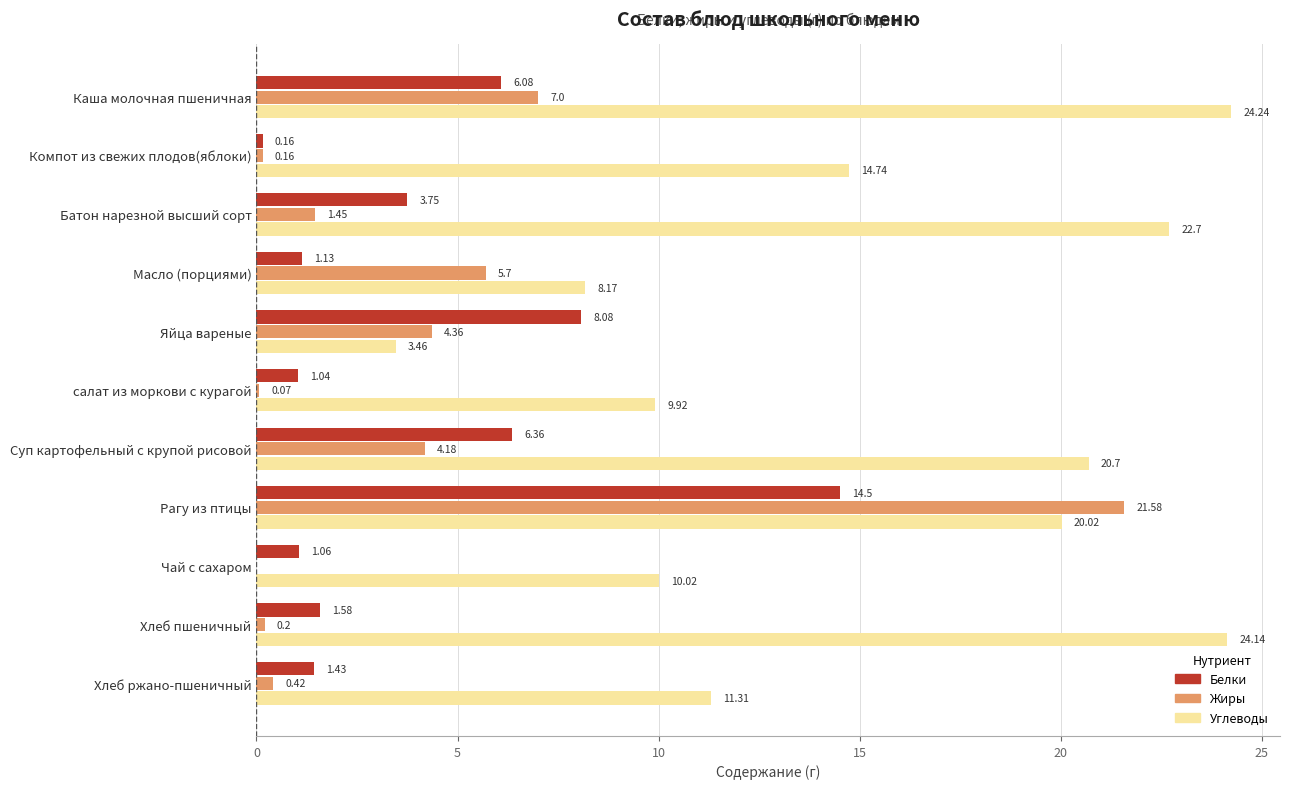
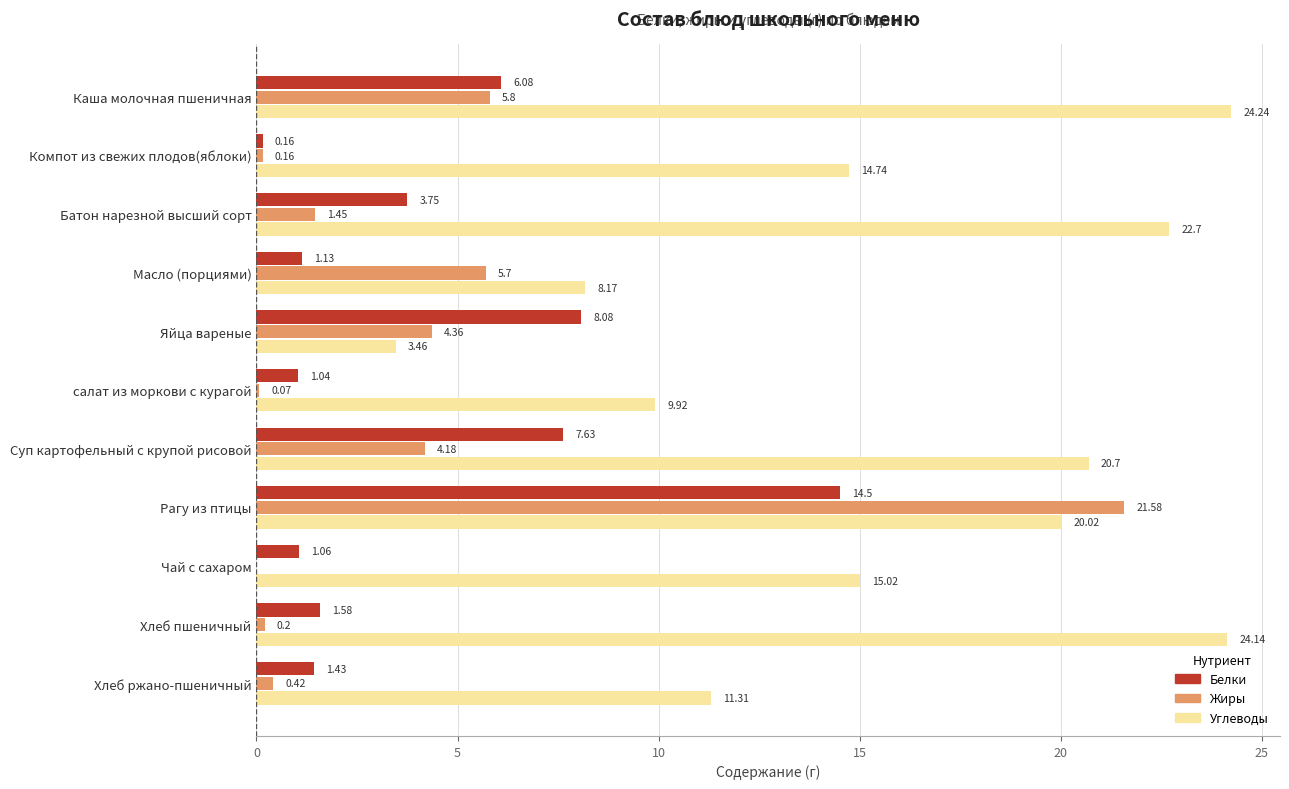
Жиры, Каша молочная пшеничная: 7.0 -> 5.8
Белки, Суп картофельный с крупой рисовой: 6.36 -> 7.63
Углеводы, Чай с сахаром: 10.02 -> 15.02
